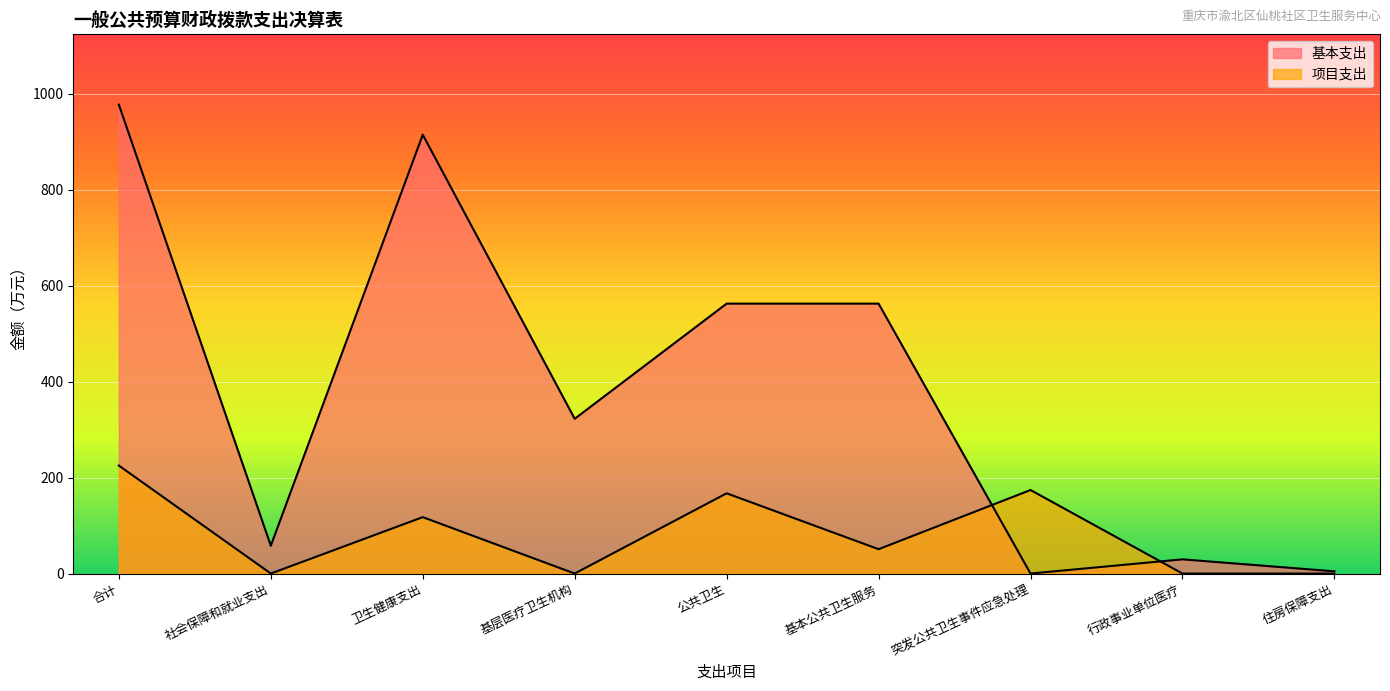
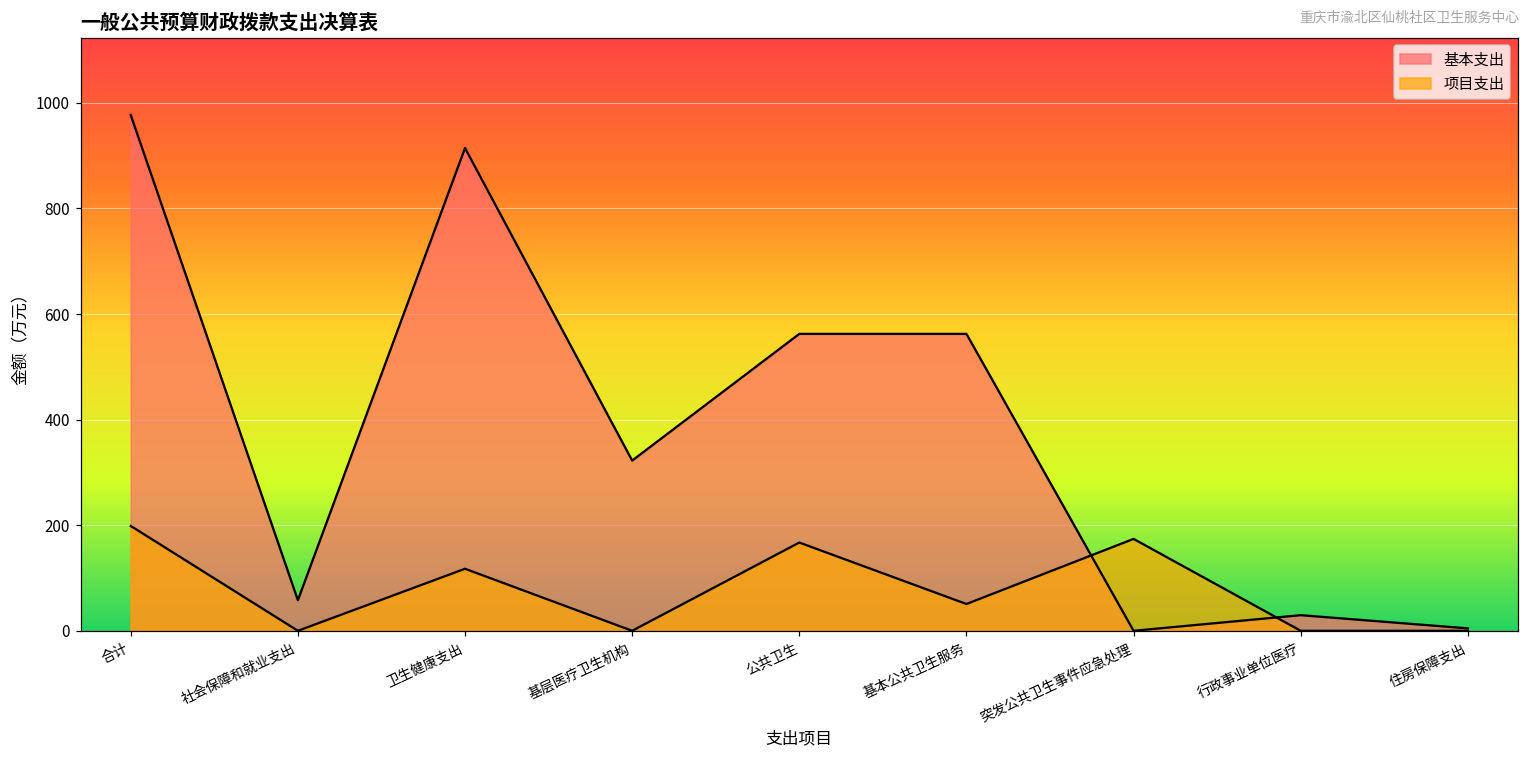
项目支出, 合计: 220 -> 200
